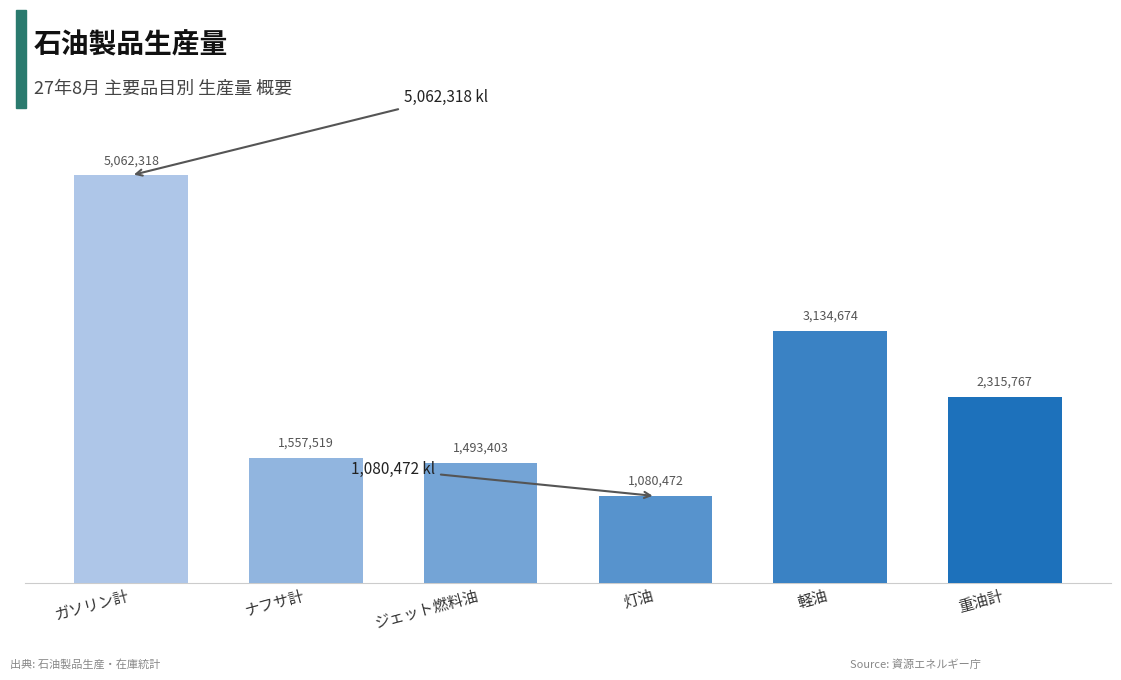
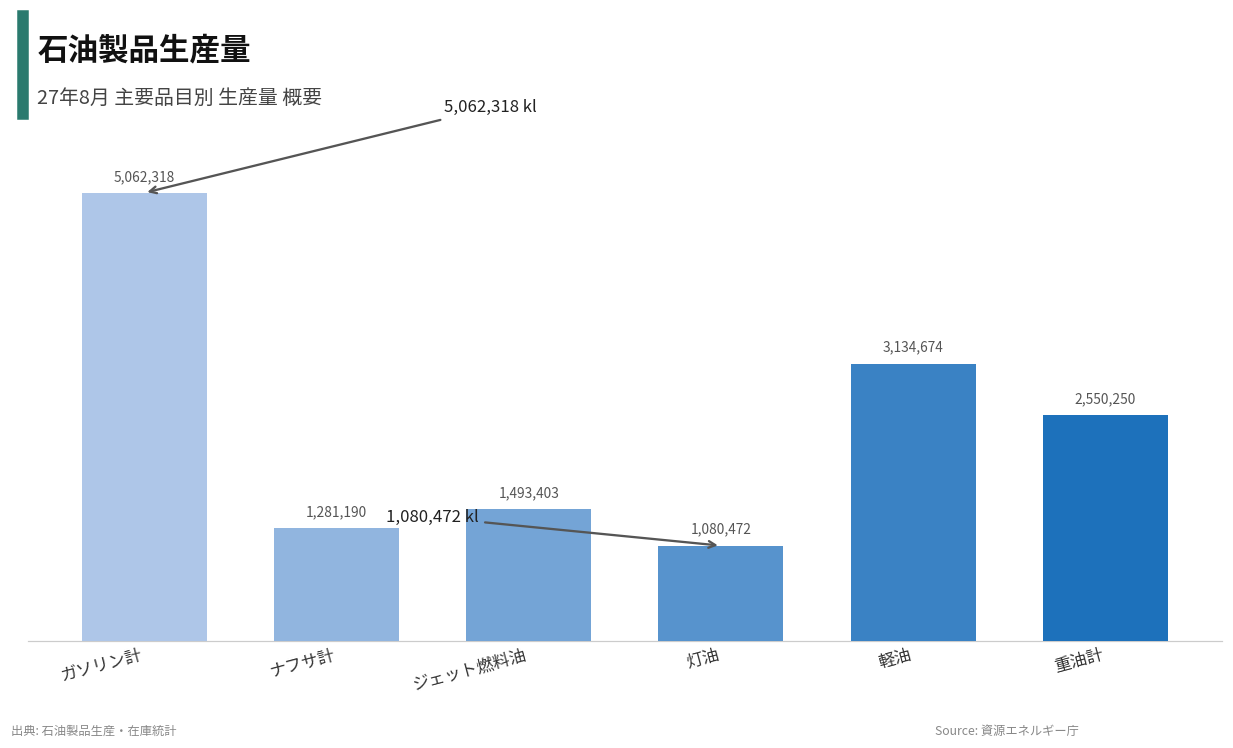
ナフサ計: 1,557,519 -> 1,281,190
重油計: 2,315,767 -> 2,550,250
